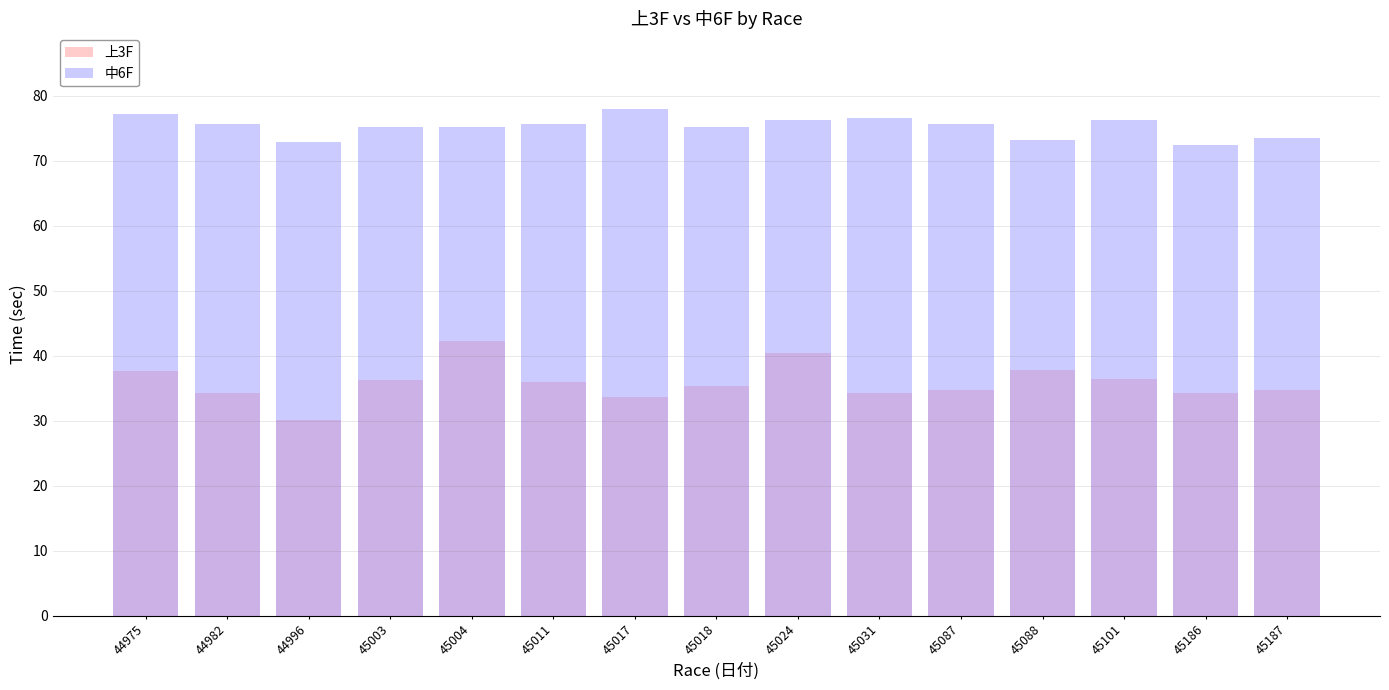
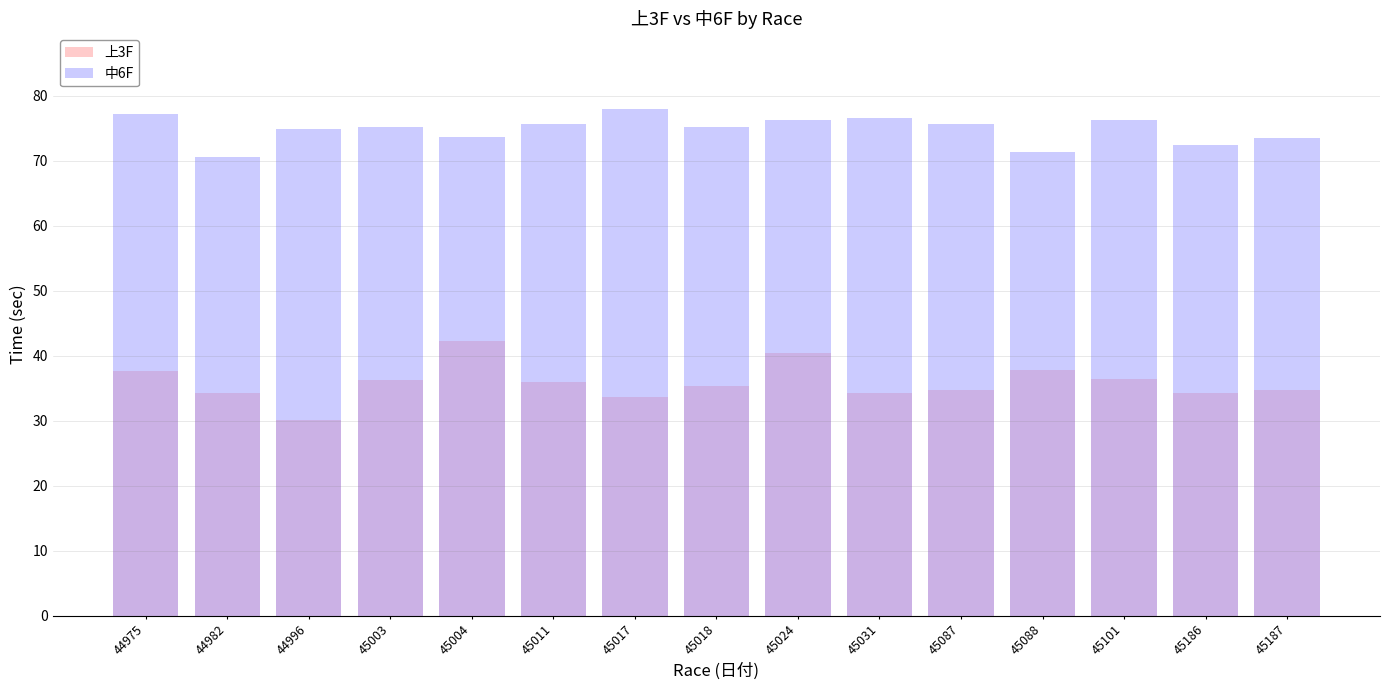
中6F, 44982: 76 -> 71
中6F, 44996: 73 -> 75
中6F, 45004: 75 -> 74
中6F, 45088: 73 -> 71
